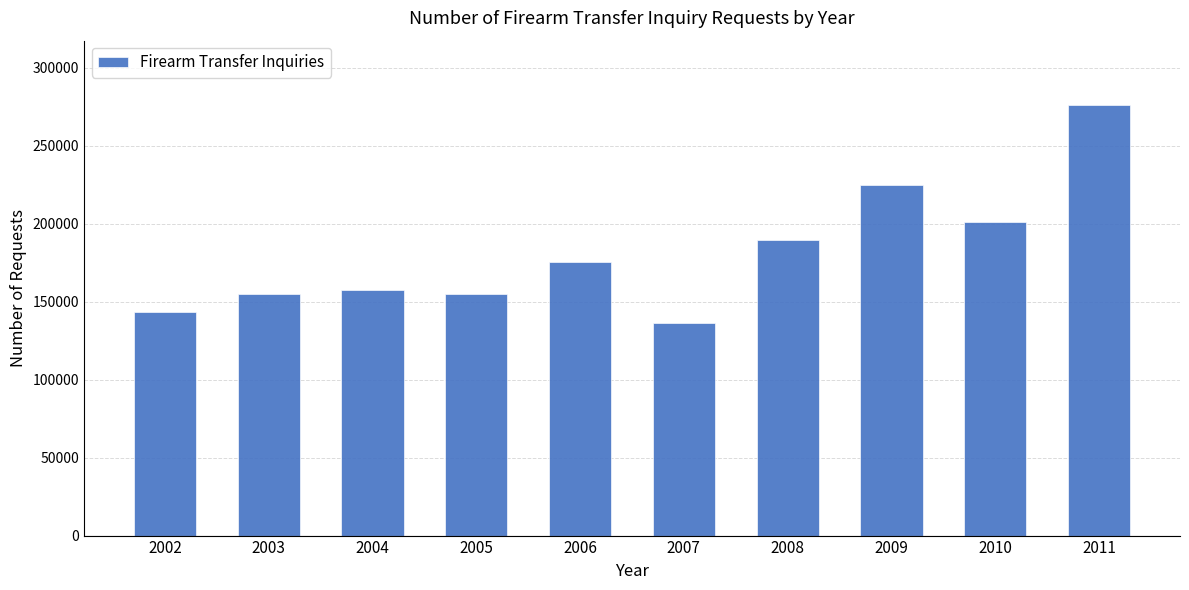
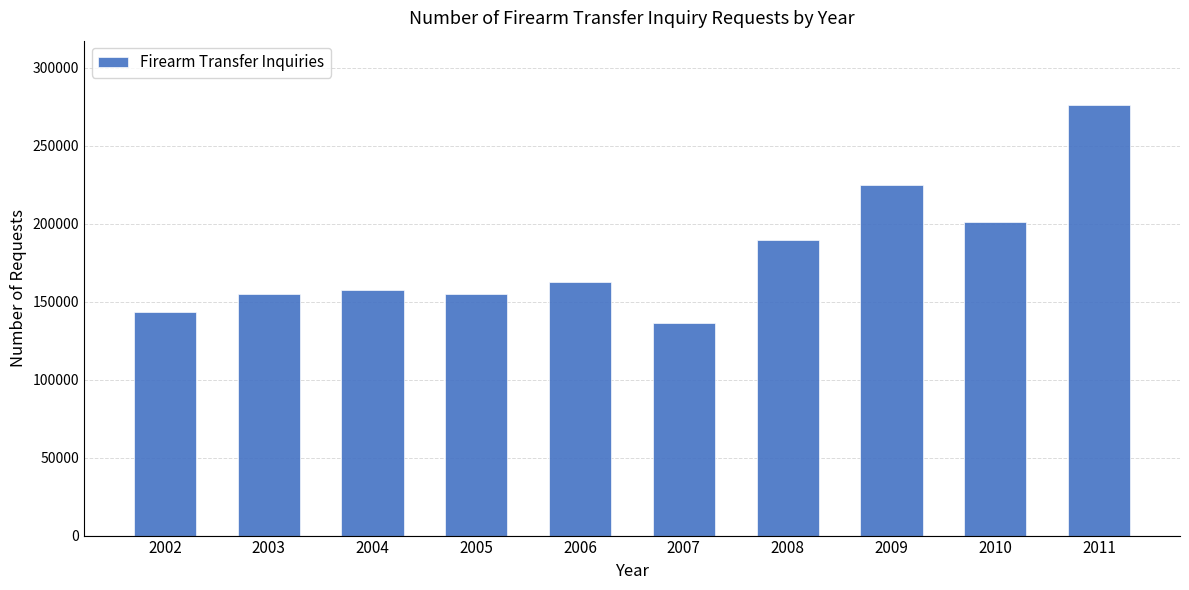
2006: 176000 -> 162000
